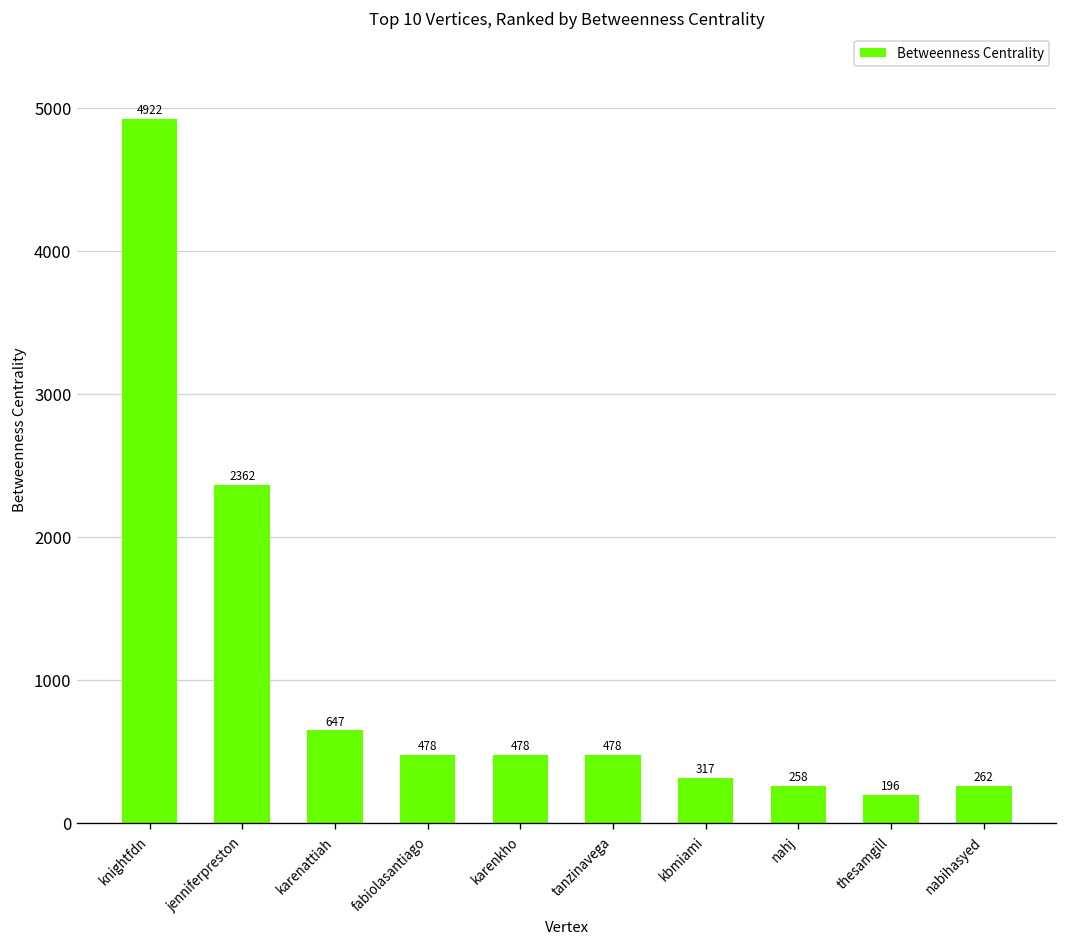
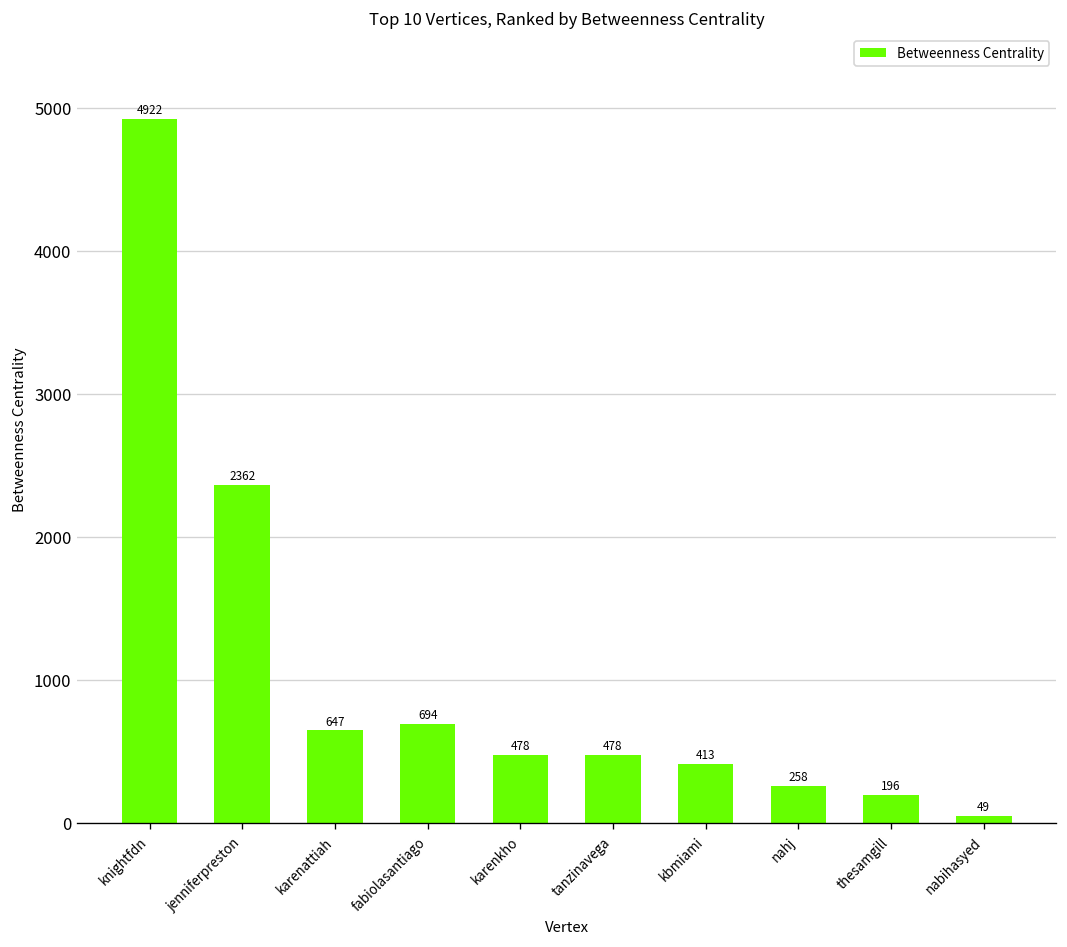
fabiolasantiago: 478 -> 694
kbmiami: 317 -> 413
nabihasyed: 262 -> 49
